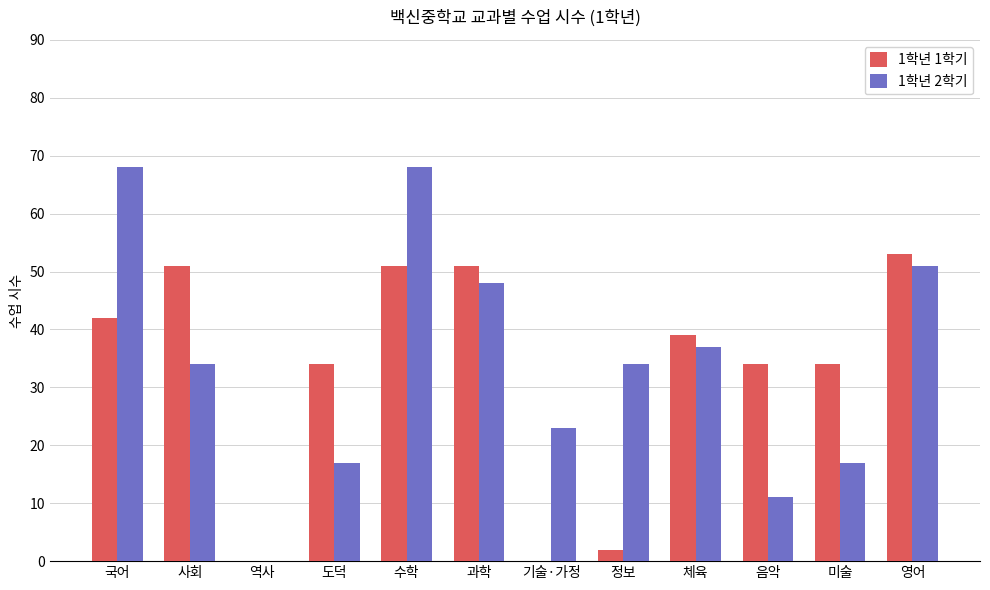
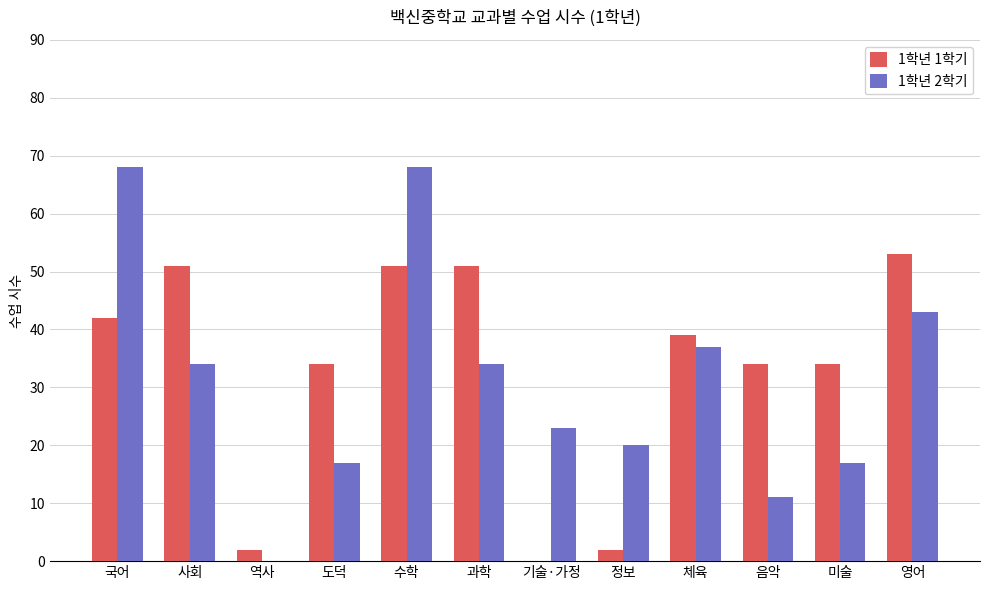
1학년 1학기, 역사: 0 -> 2
1학년 2학기, 과학: 48 -> 34
1학년 2학기, 정보: 34 -> 20
1학년 2학기, 영어: 51 -> 43
